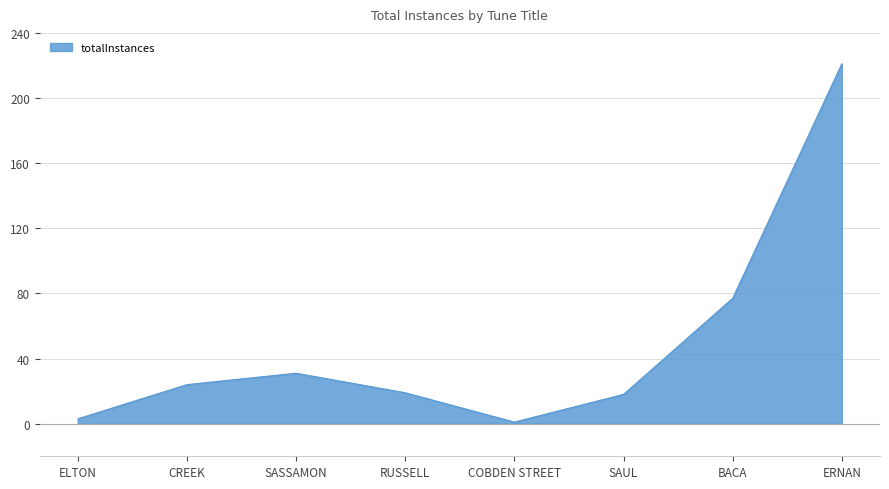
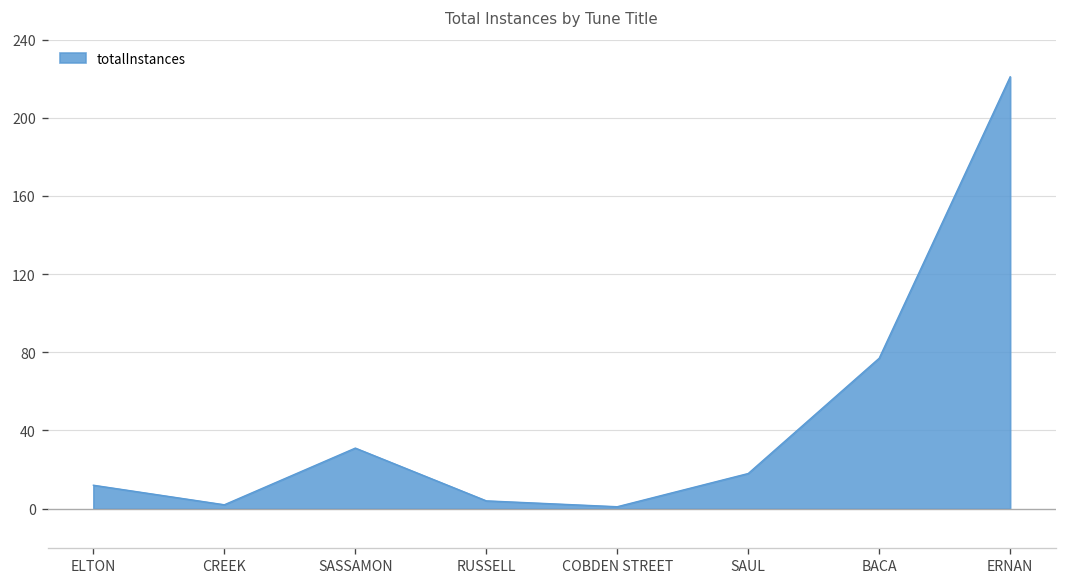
ELTON: 3 -> 12
CREEK: 24 -> 2
RUSSELL: 19 -> 4
